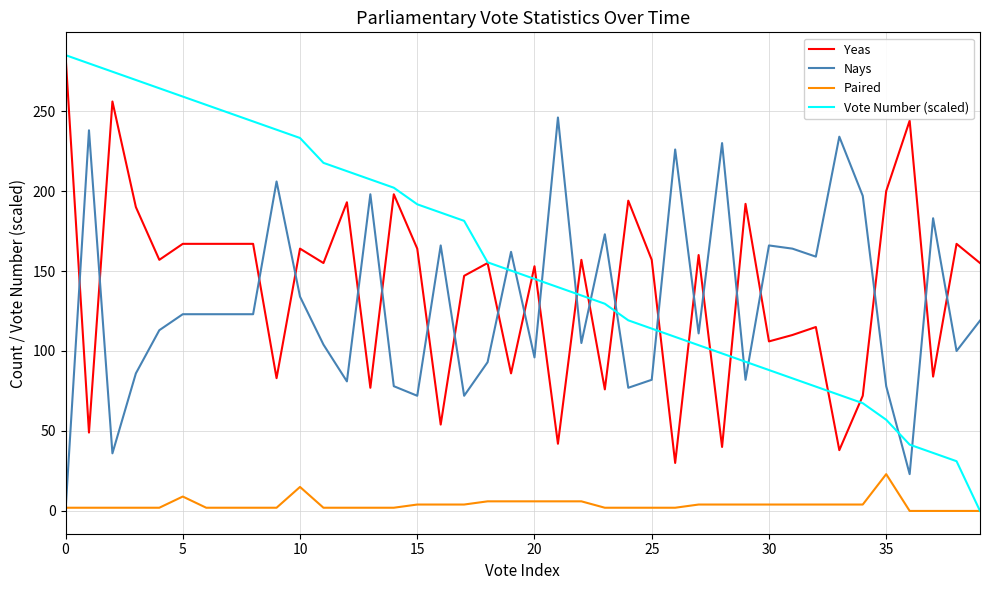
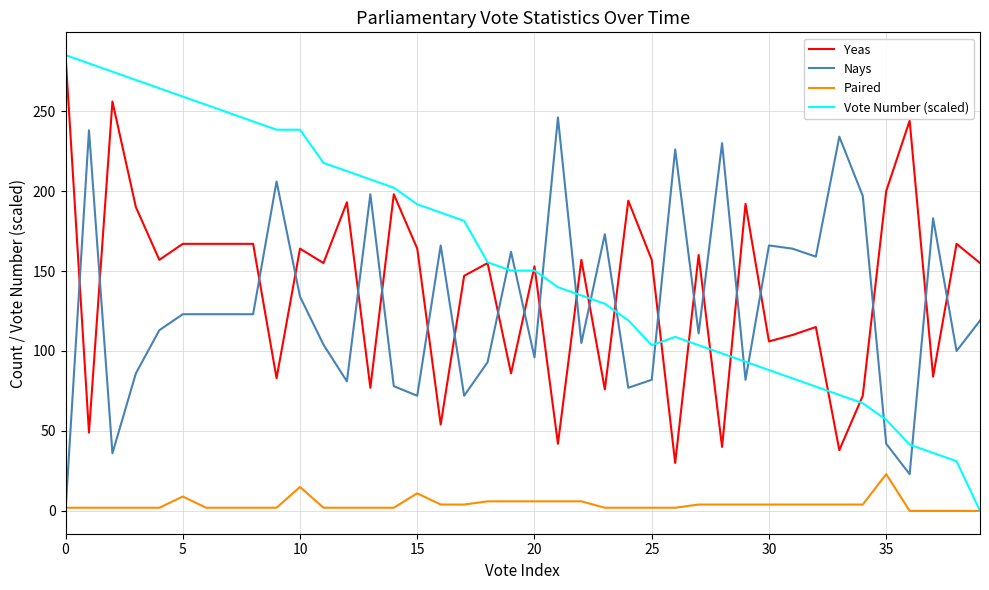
Vote Number (scaled), 10: 233 -> 238
Paired, 15: 4 -> 11
Vote Number (scaled), 20: 145 -> 150
Vote Number (scaled), 25: 114 -> 104
Nays, 35: 78 -> 42
